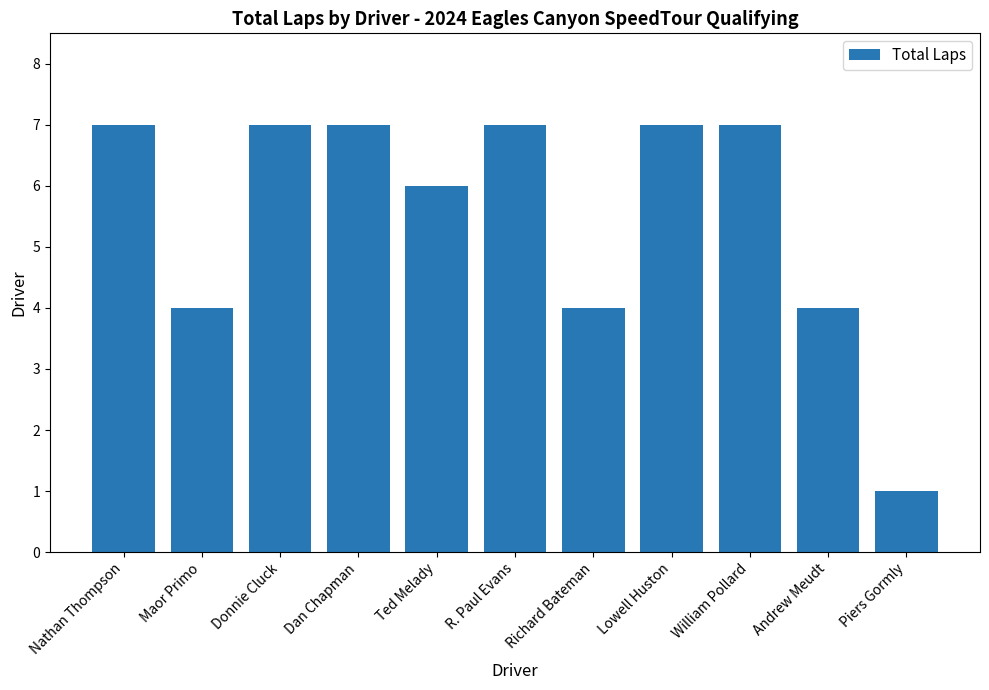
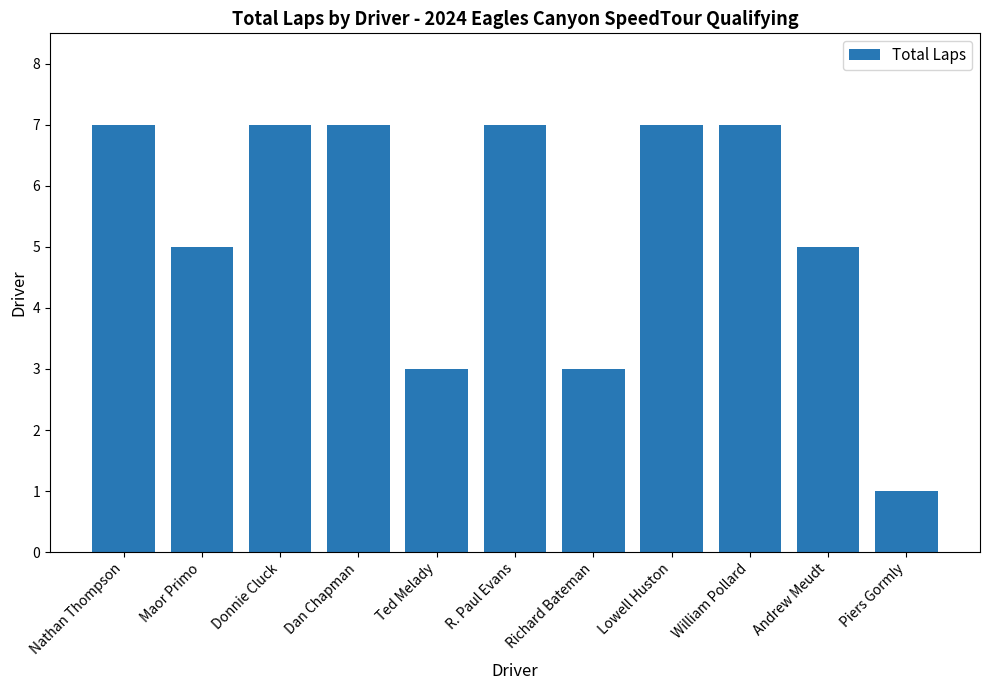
Maor Primo: 4 -> 5
Ted Melady: 6 -> 3
Richard Bateman: 4 -> 3
Andrew Meudt: 4 -> 5
